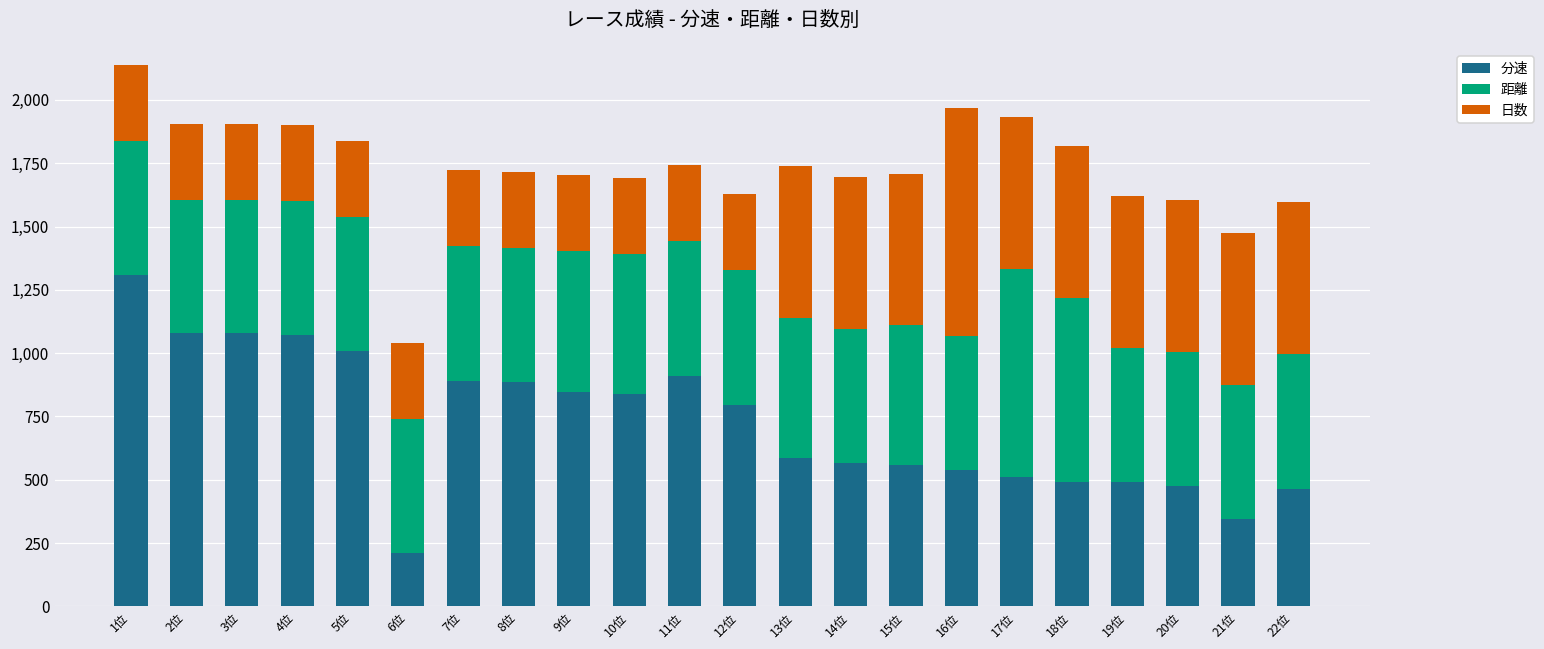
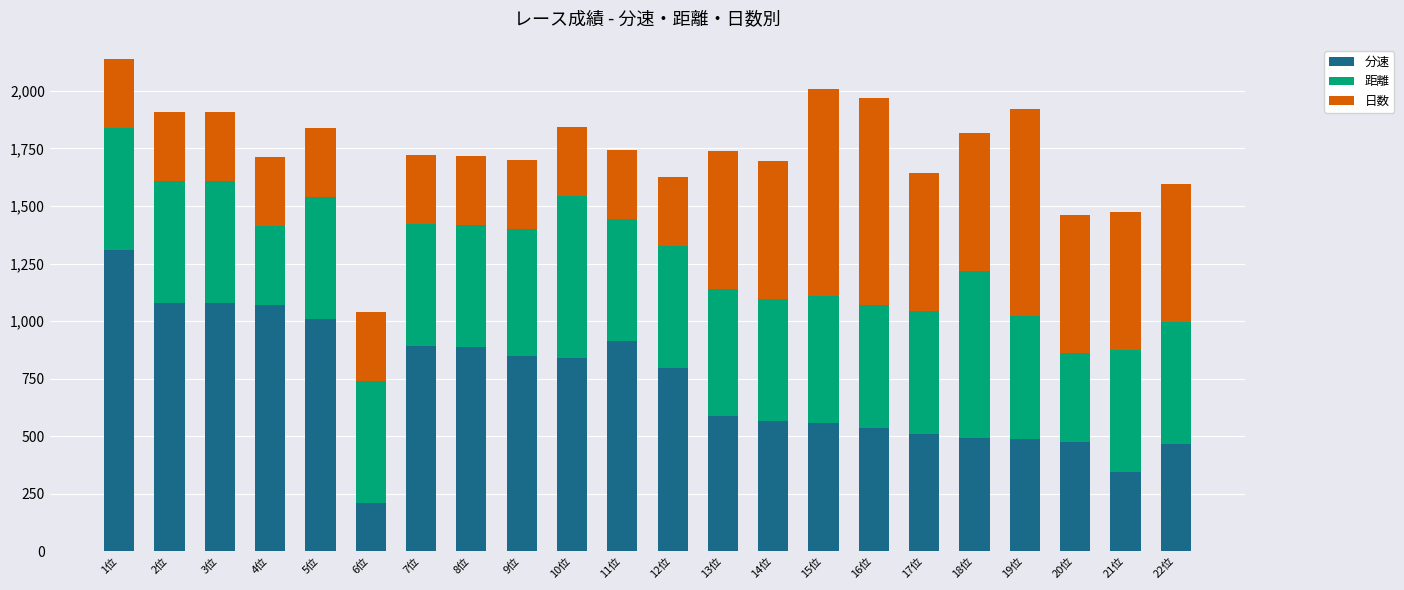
距離, 4位: 530 -> 340
距離, 10位: 560 -> 700
日数, 15位: 600 -> 900
距離, 17位: 820 -> 530
日数, 19位: 600 -> 900
距離, 20位: 530 -> 390
